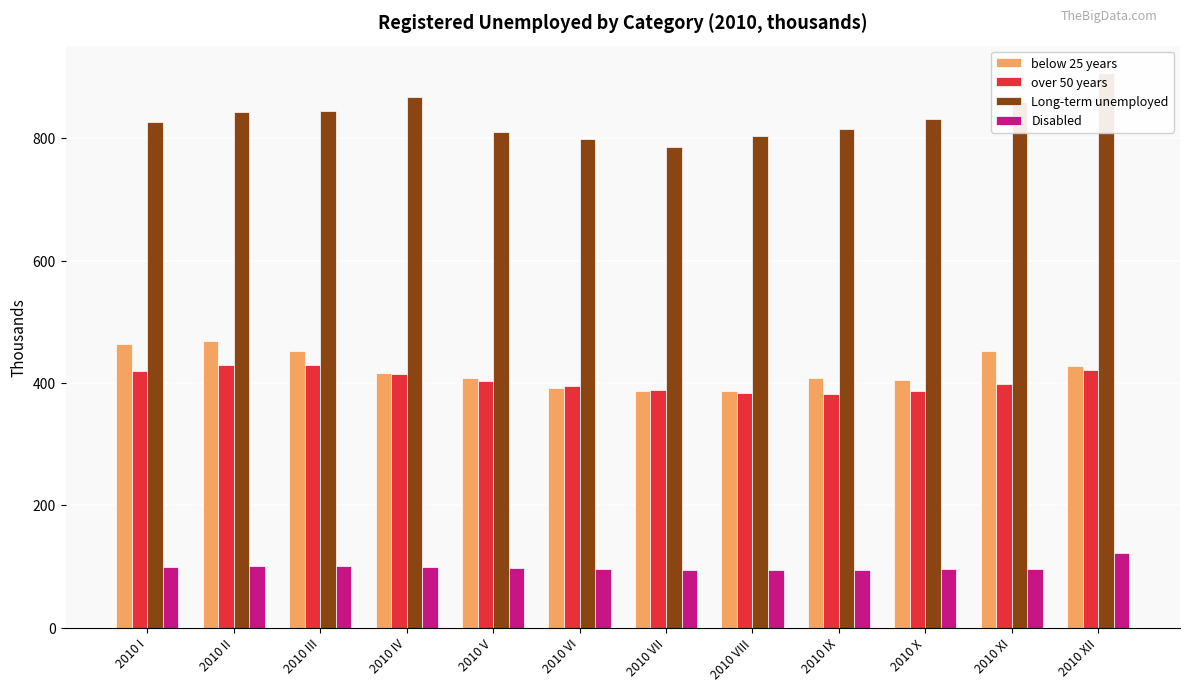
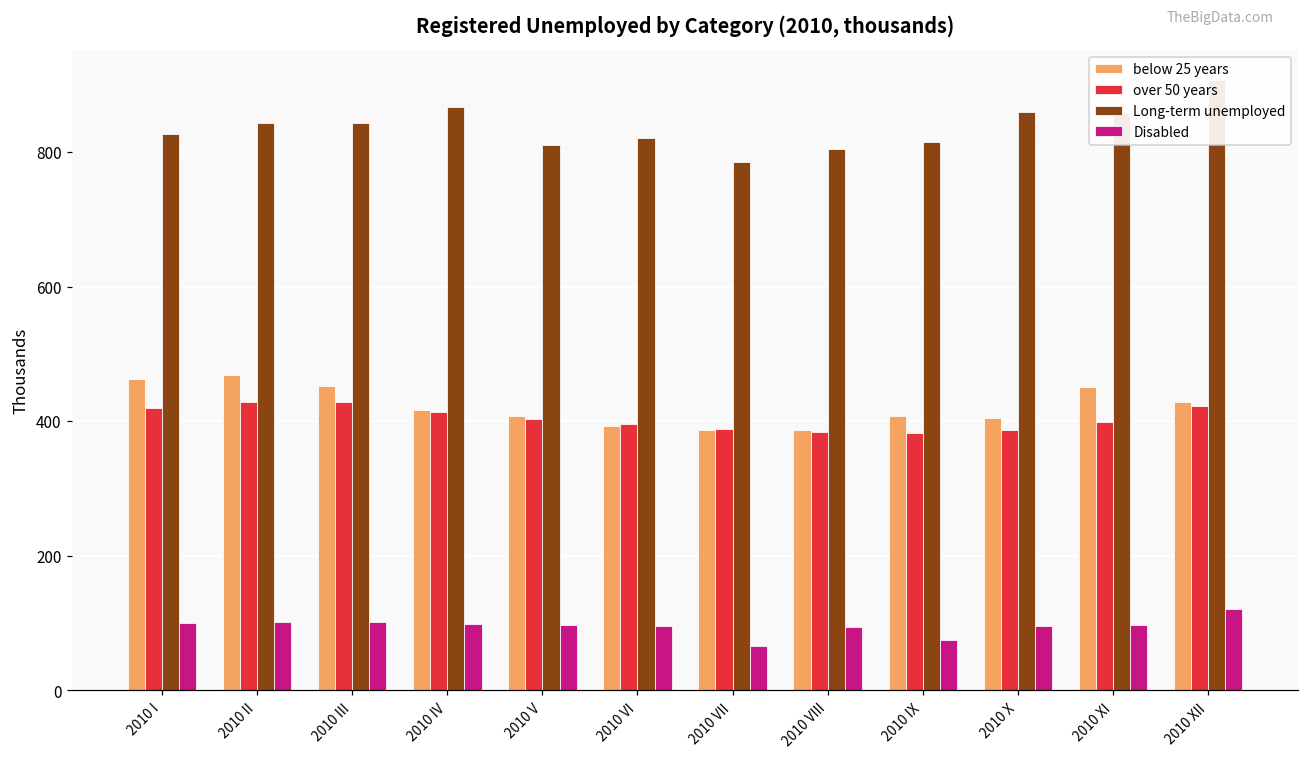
Long-term unemployed, 2010 VI: 800 -> 820
Disabled, 2010 VII: 90 -> 70
Disabled, 2010 IX: 90 -> 80
Long-term unemployed, 2010 X: 830 -> 860
